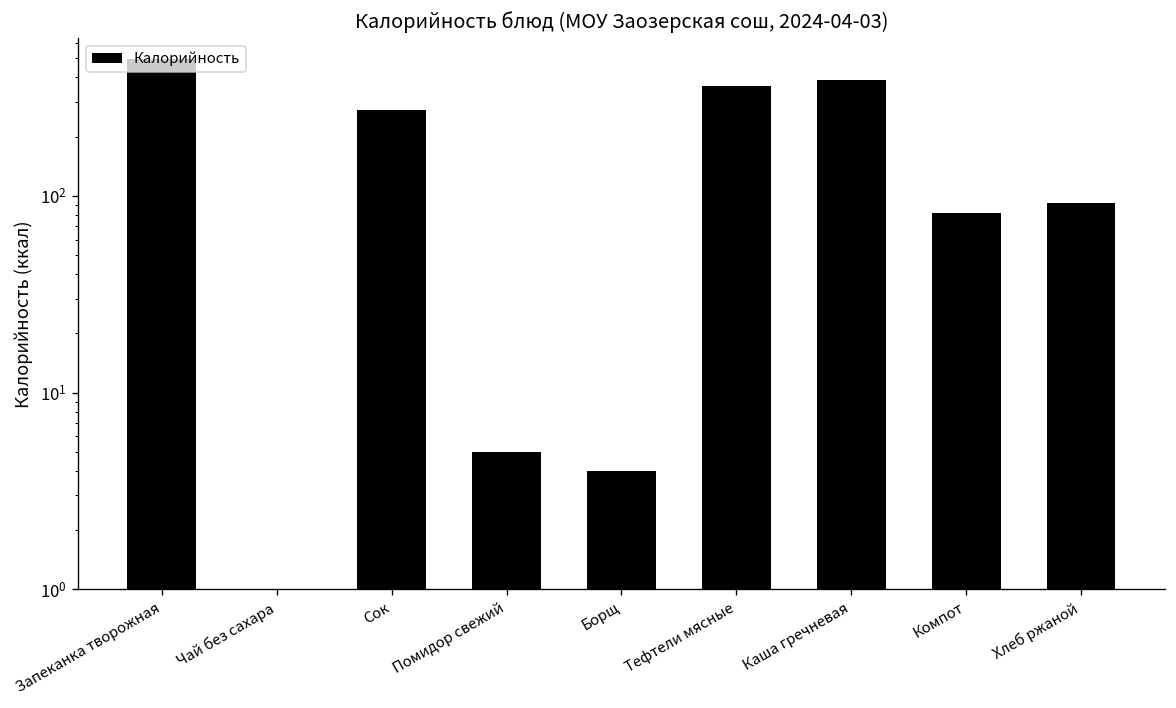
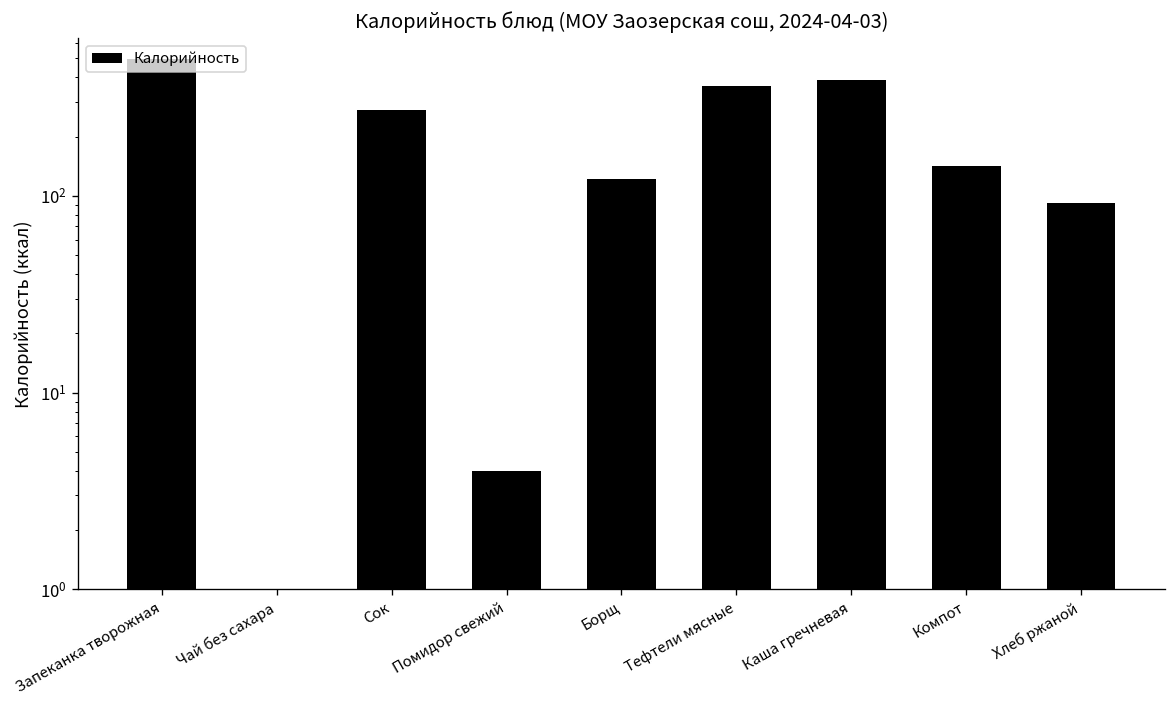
Помидор свежий: 5 -> 4
Борщ: 4 -> 120
Компот: 80 -> 140
